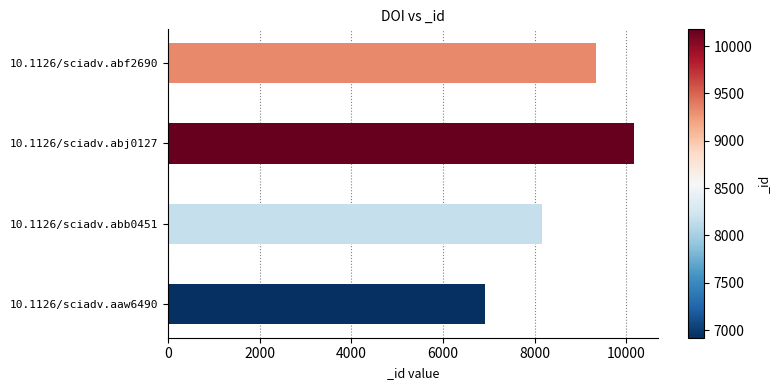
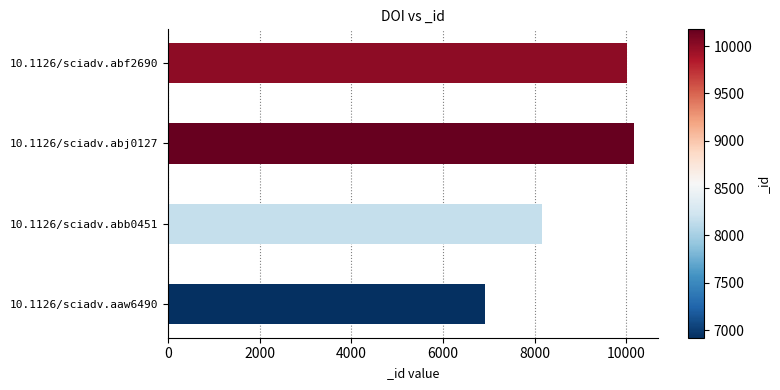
10.1126/sciadv.abf2690: 9300 -> 10000
